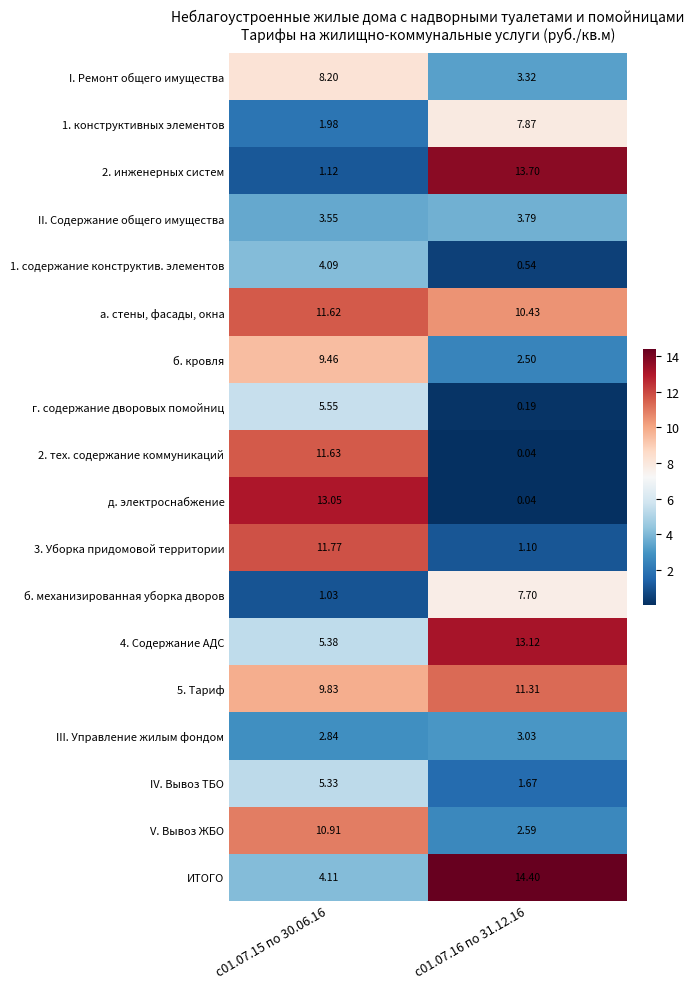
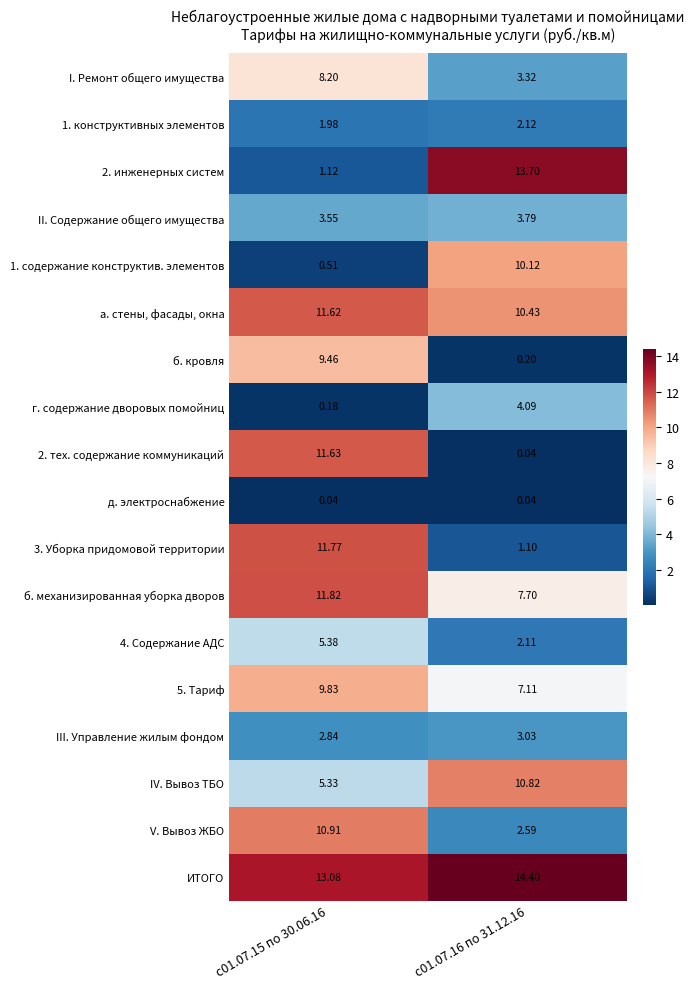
1. конструктивных элементов, с01.07.16 по 31.12.16: 7.87 -> 2.12
1. содержание конструктив. элементов, с01.07.15 по 30.06.16: 4.09 -> 0.51
1. содержание конструктив. элементов, с01.07.16 по 31.12.16: 0.54 -> 10.12
б. кровля, с01.07.16 по 31.12.16: 2.50 -> 0.20
г. содержание дворовых помойниц, с01.07.15 по 30.06.16: 5.55 -> 0.18
г. содержание дворовых помойниц, с01.07.16 по 31.12.16: 0.19 -> 4.09
д. электроснабжение, с01.07.15 по 30.06.16: 13.05 -> 0.04
б. механизированная уборка дворов, с01.07.15 по 30.06.16: 1.03 -> 11.82
4. Содержание АДС, с01.07.16 по 31.12.16: 13.12 -> 2.11
5. Тариф, с01.07.16 по 31.12.16: 11.31 -> 7.11
IV. Вывоз ТБО, с01.07.16 по 31.12.16: 1.67 -> 10.82
ИТОГО, с01.07.15 по 30.06.16: 4.11 -> 13.08
